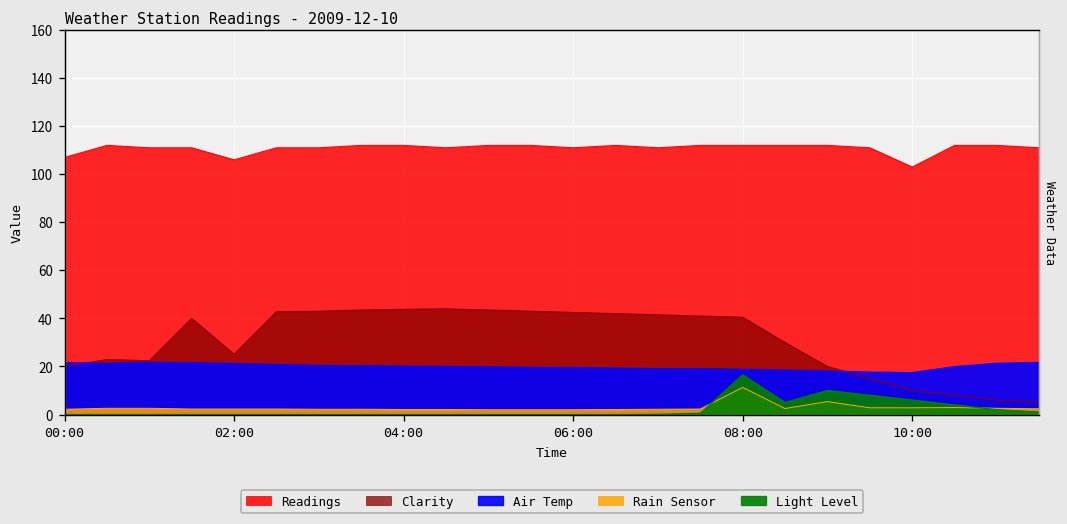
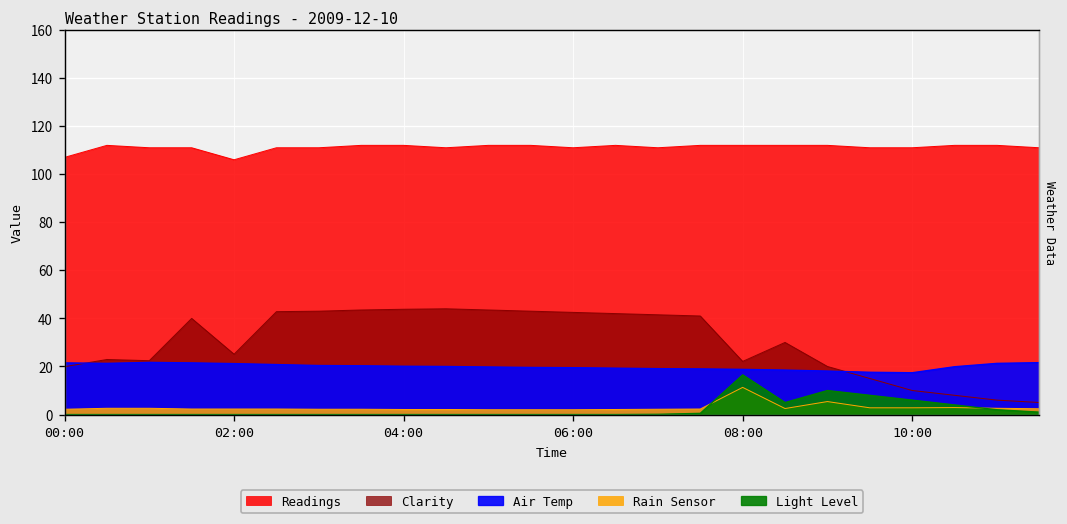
Clarity, 08:00: 41 -> 22
Readings, 10:00: 103 -> 111
